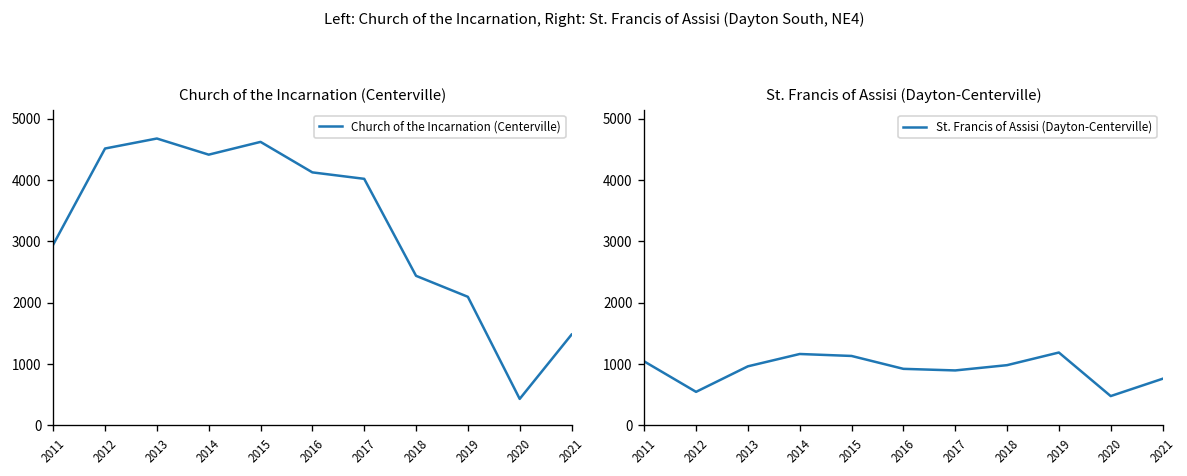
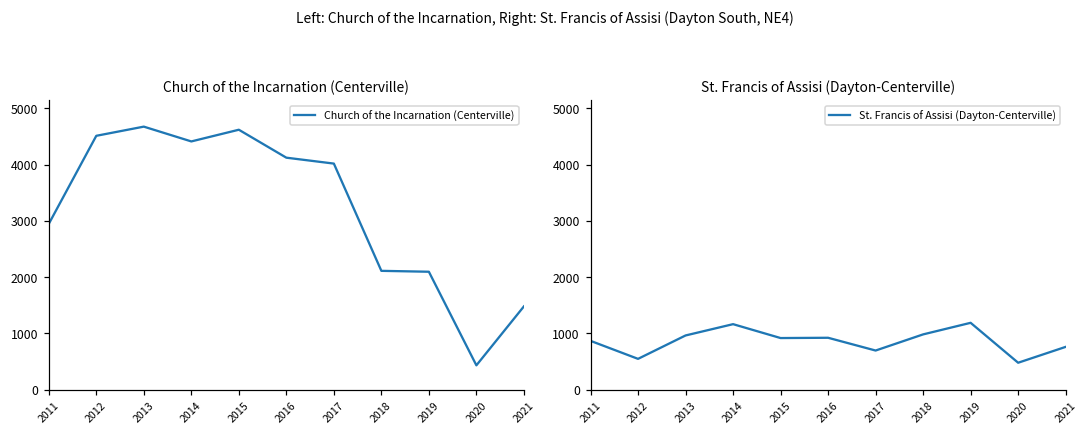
Church of the Incarnation (Centerville), 2018: 2400 -> 2100
St. Francis of Assisi (Dayton-Centerville), 2011: 1000 -> 900
St. Francis of Assisi (Dayton-Centerville), 2015: 1100 -> 900
St. Francis of Assisi (Dayton-Centerville), 2017: 900 -> 700
